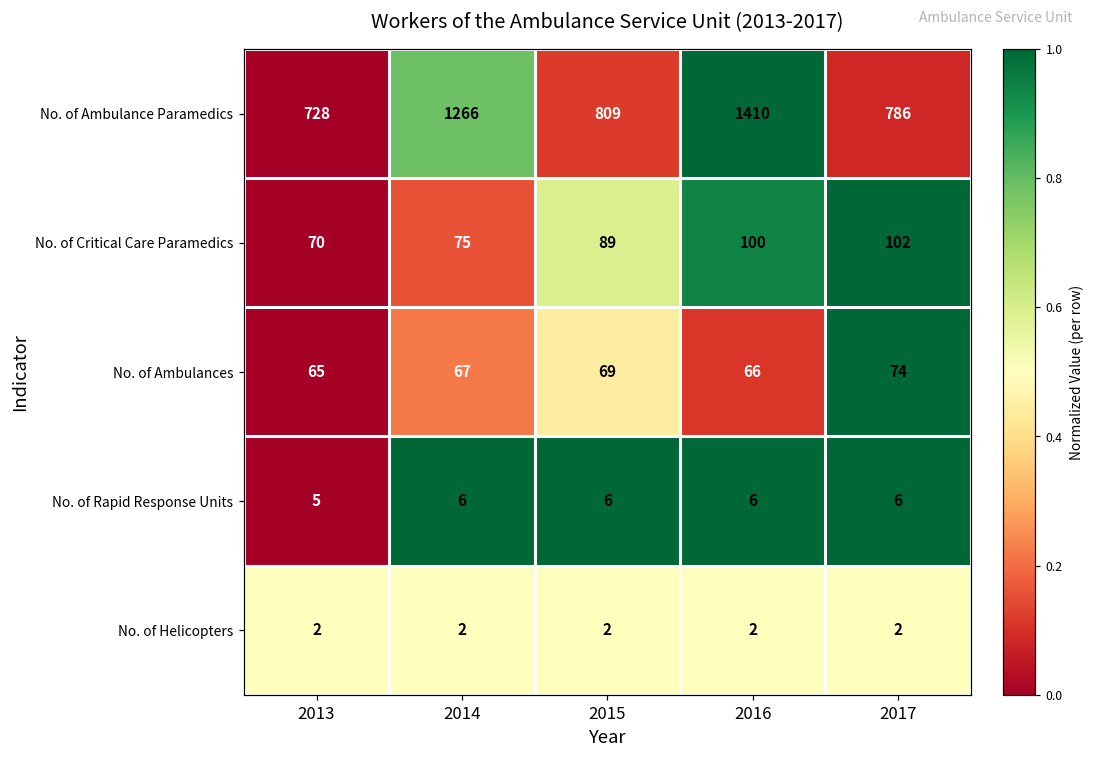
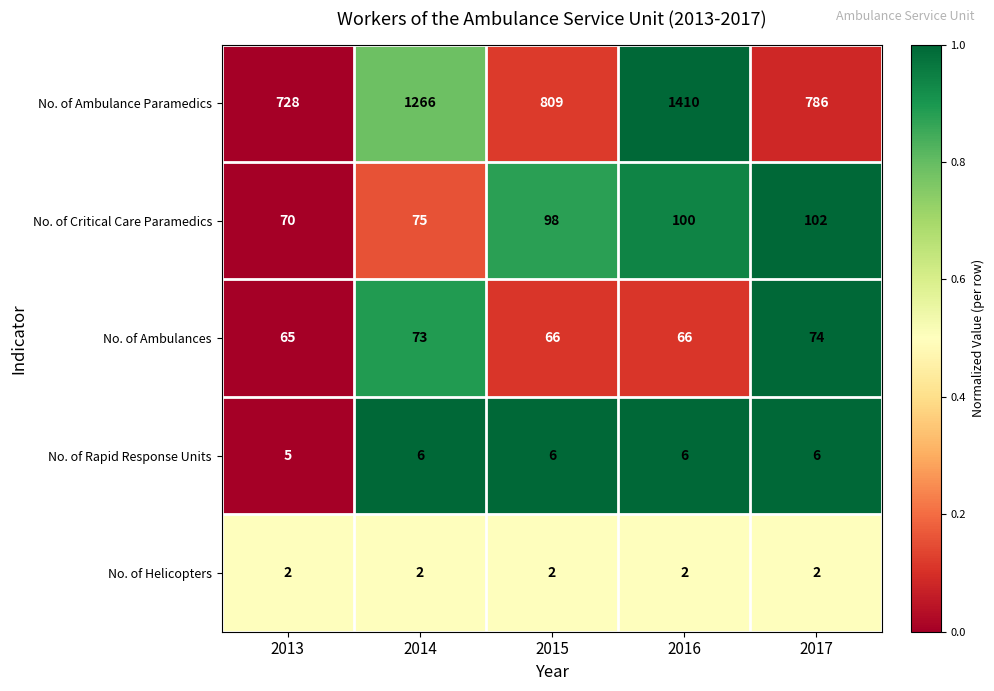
No. of Critical Care Paramedics, 2015: 89 -> 98
No. of Ambulances, 2014: 67 -> 73
No. of Ambulances, 2015: 69 -> 66
